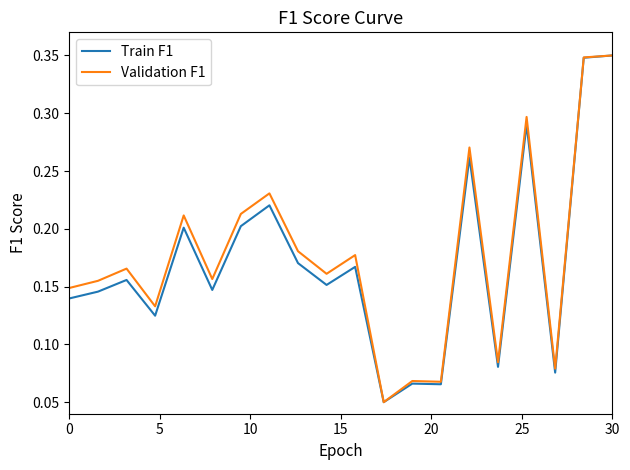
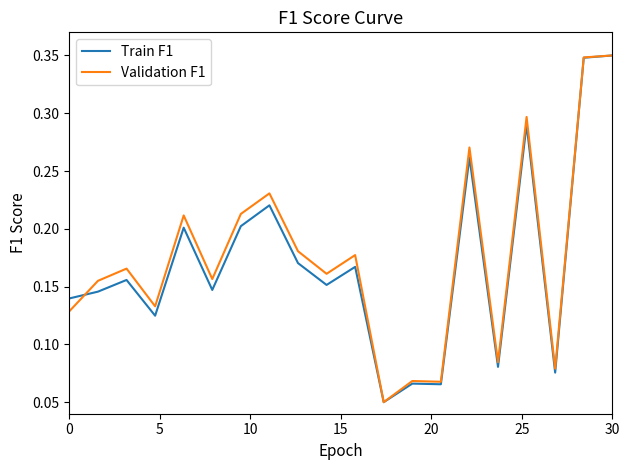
Validation F1, 0: 0.149 -> 0.129
